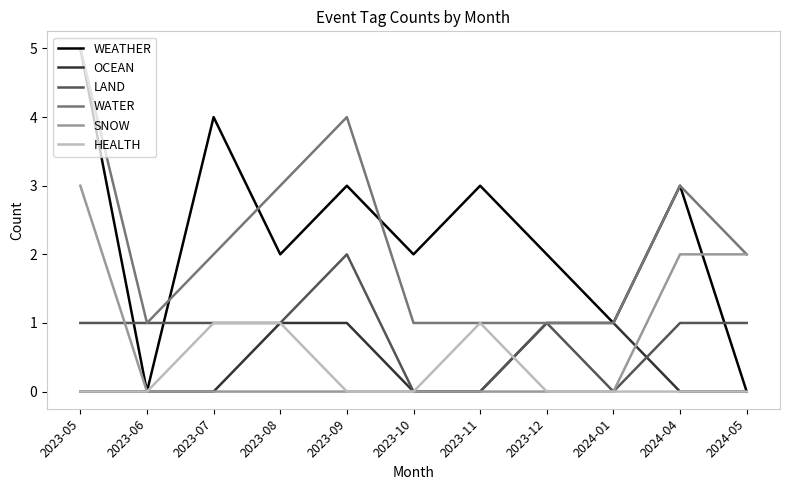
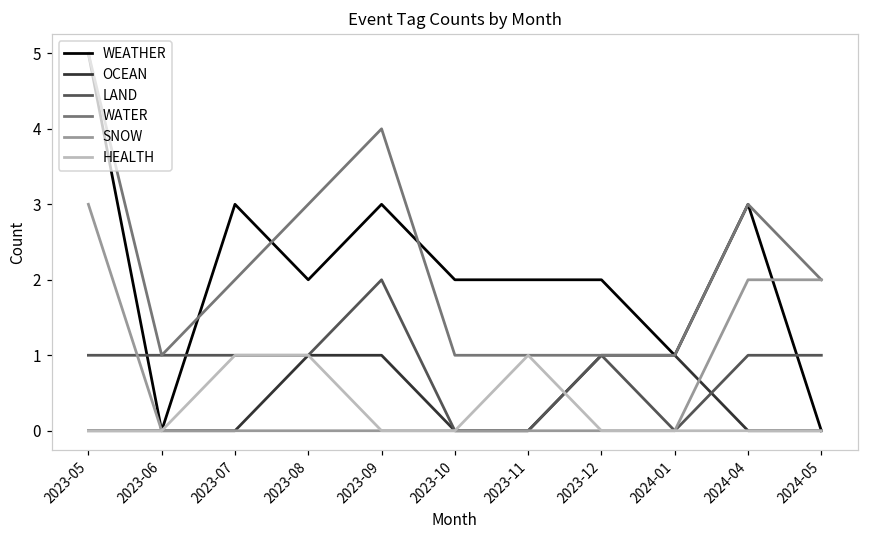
WEATHER, 2023-07: 4 -> 3
WEATHER, 2023-11: 3 -> 2
